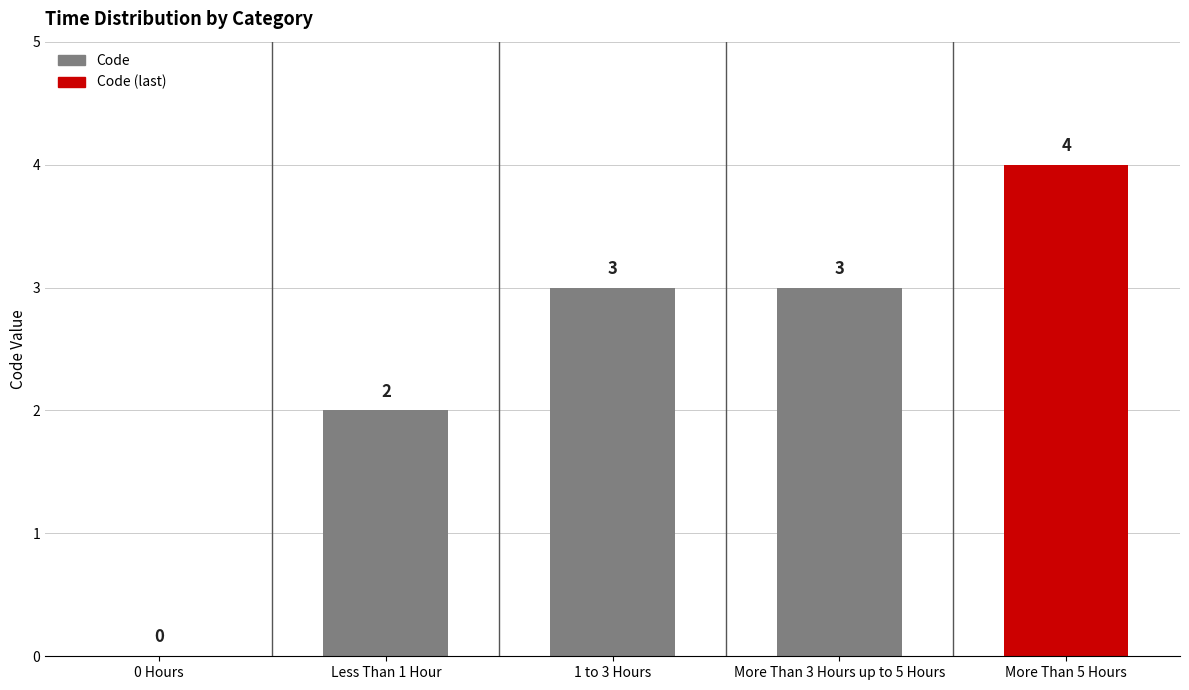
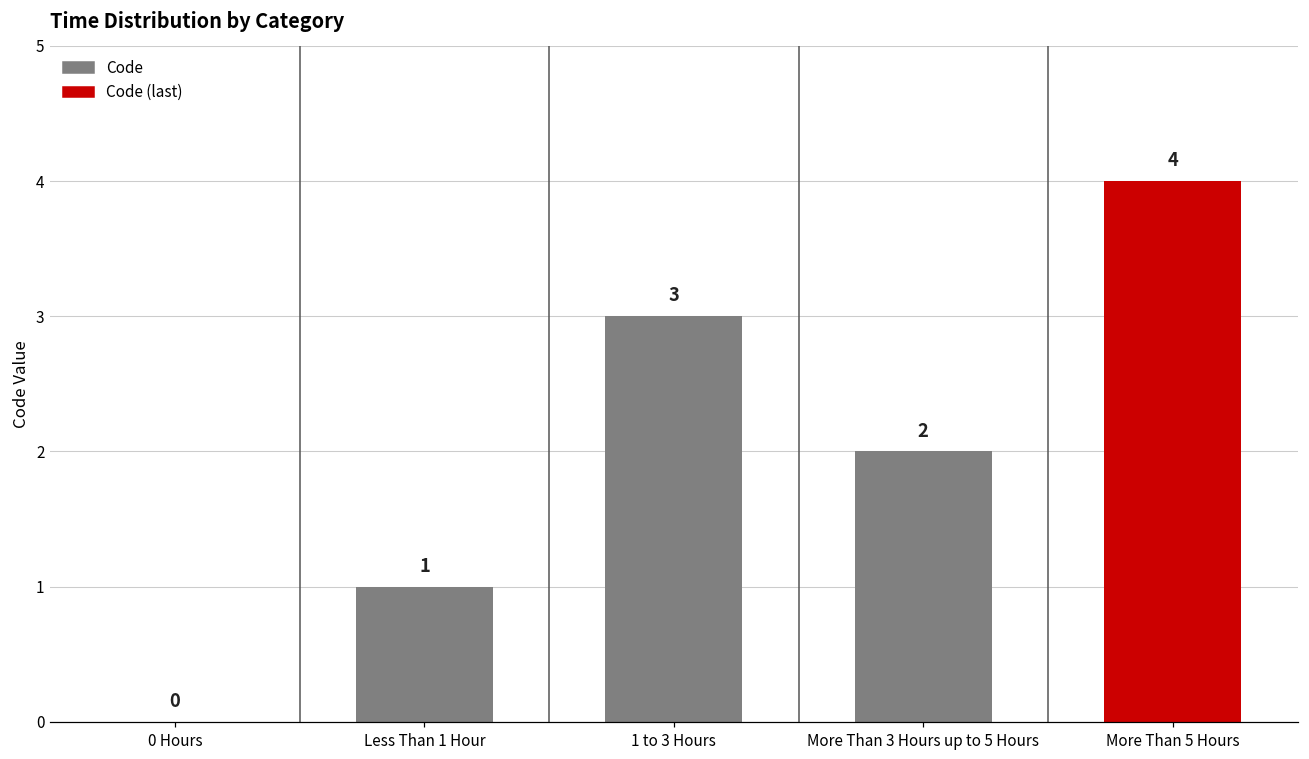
Less Than 1 Hour: 2 -> 1
More Than 3 Hours up to 5 Hours: 3 -> 2
